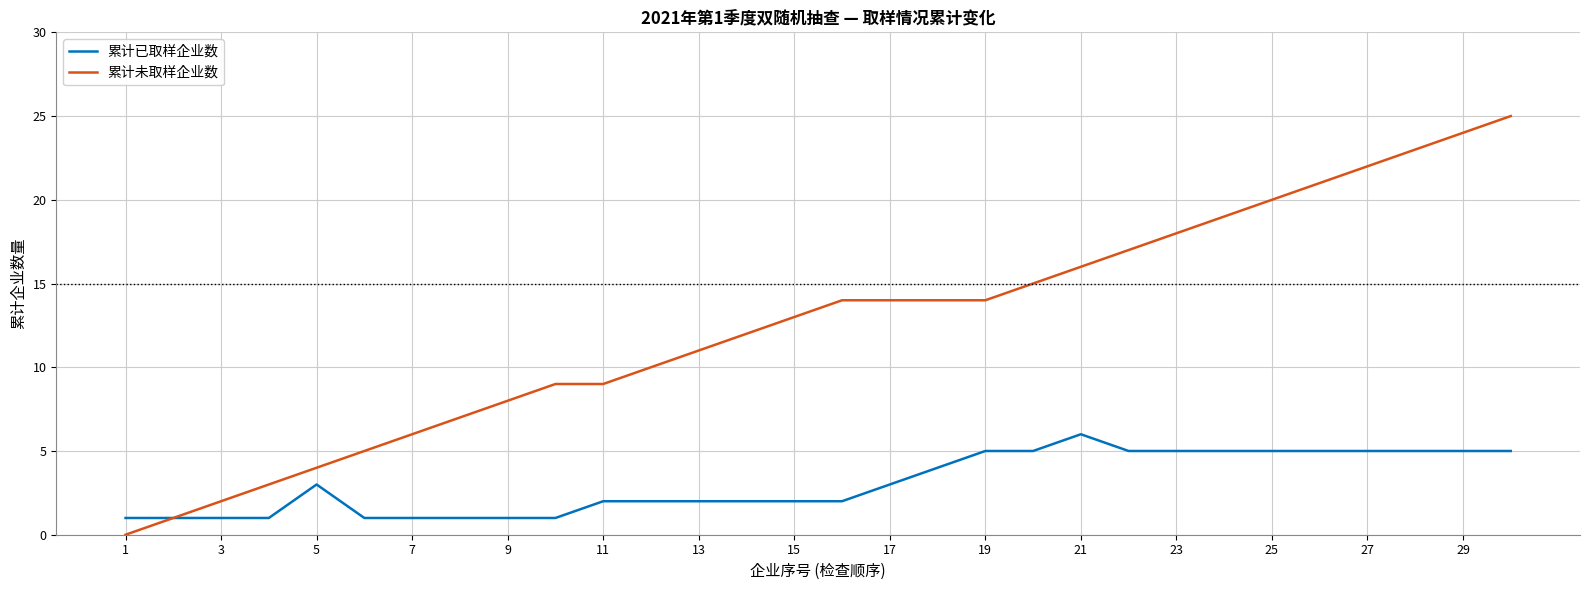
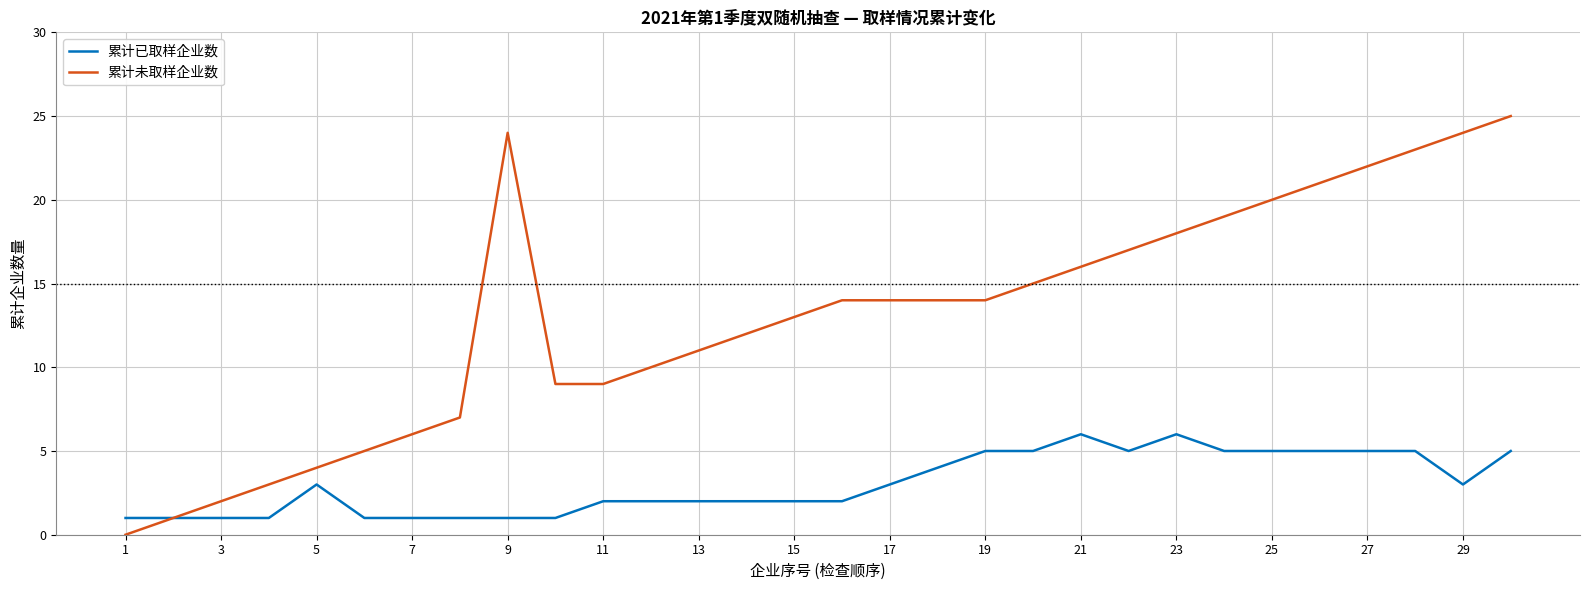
累计未取样企业数, 9: 8 -> 24
累计已取样企业数, 23: 5 -> 6
累计已取样企业数, 29: 5 -> 3
